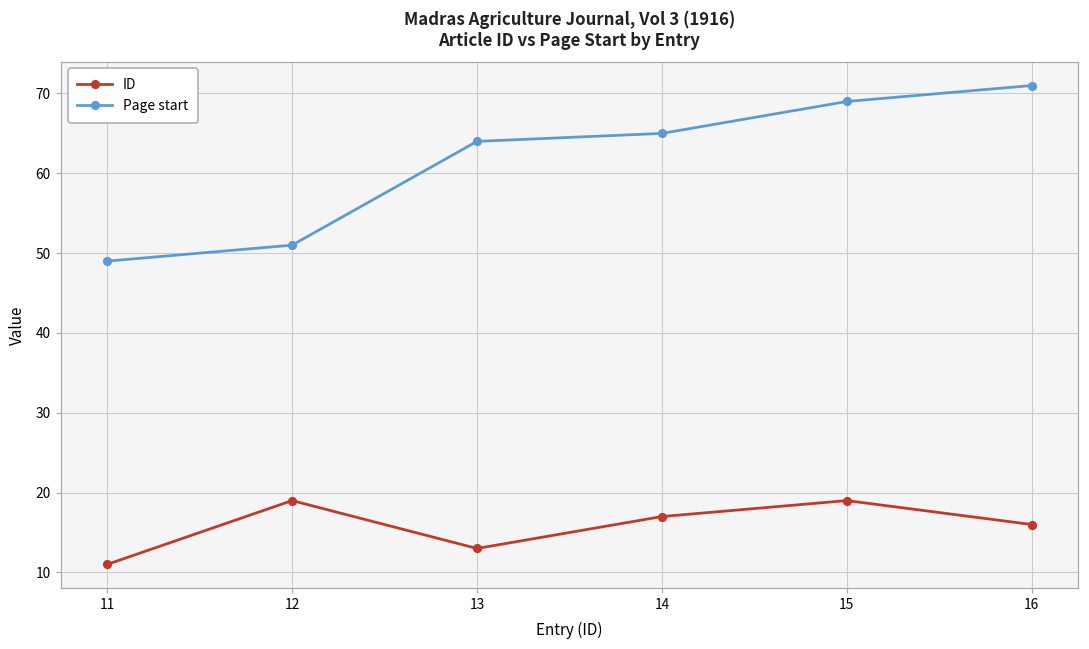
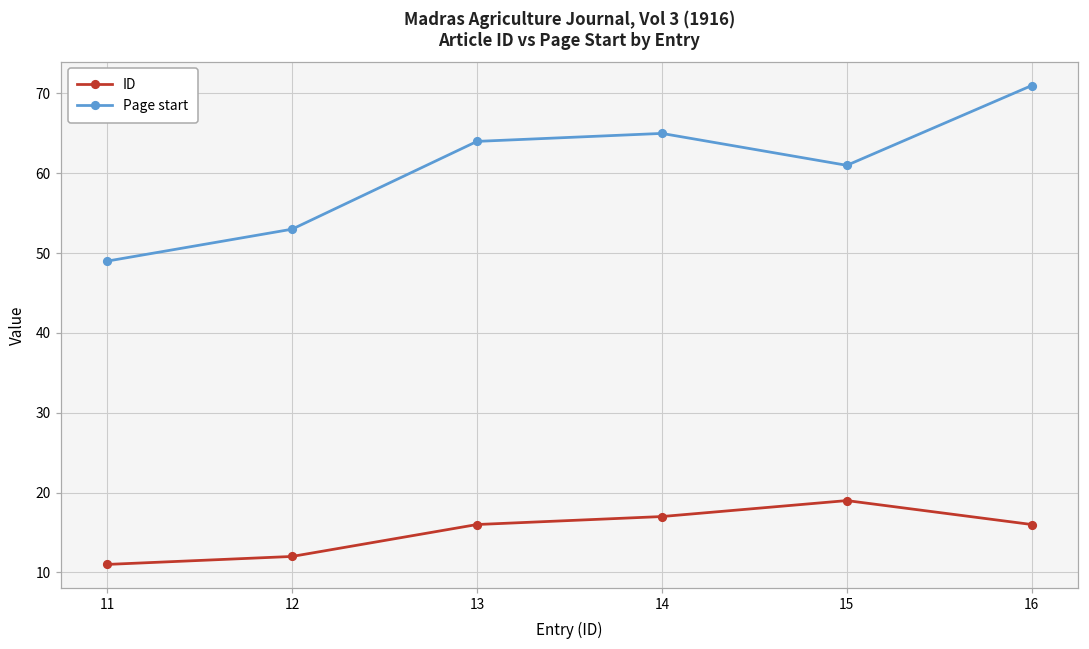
ID, 12: 19 -> 12
Page start, 12: 51 -> 53
ID, 13: 13 -> 16
Page start, 15: 69 -> 61
